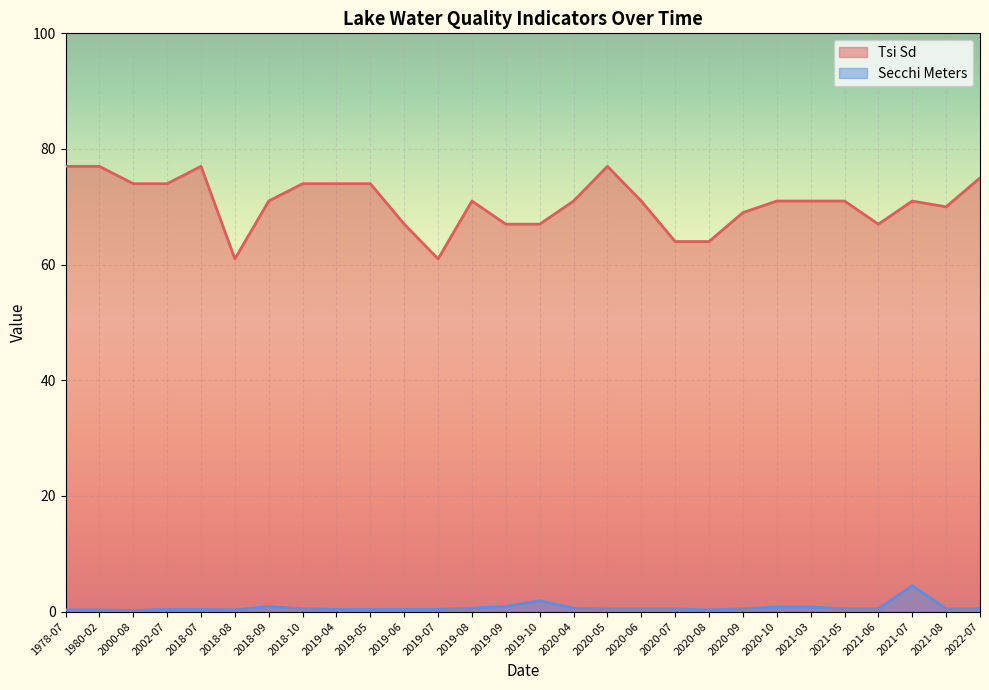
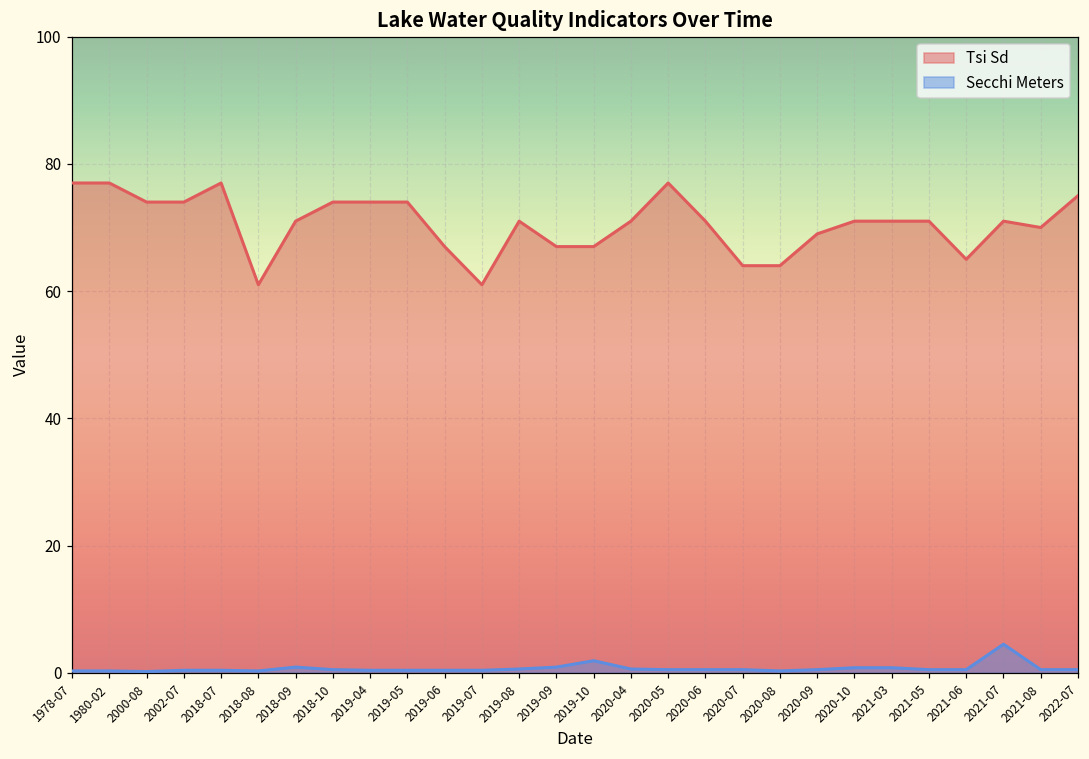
Tsi Sd, 2021-06: 67 -> 65
